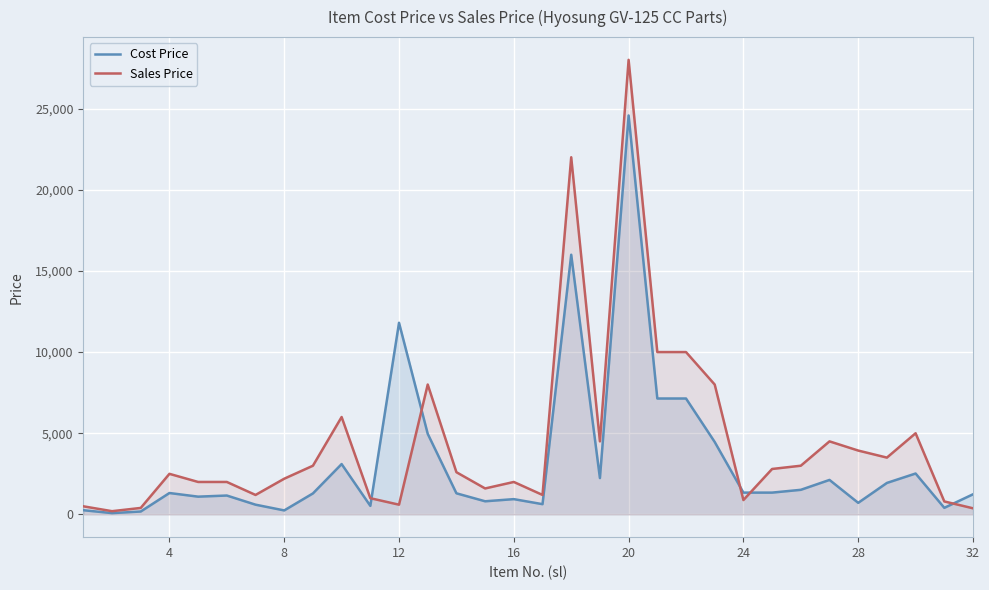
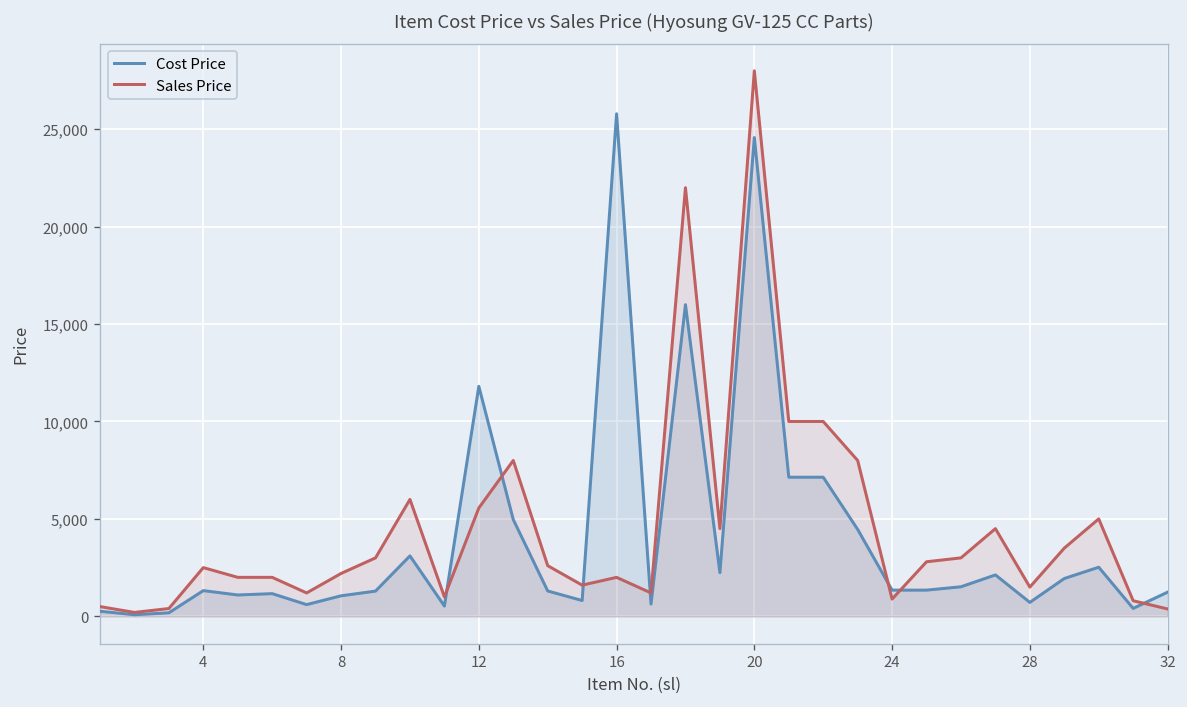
Cost Price, 8: 200 -> 1,100
Sales Price, 12: 600 -> 5,600
Cost Price, 16: 900 -> 25,800
Sales Price, 28: 3,900 -> 1,500
